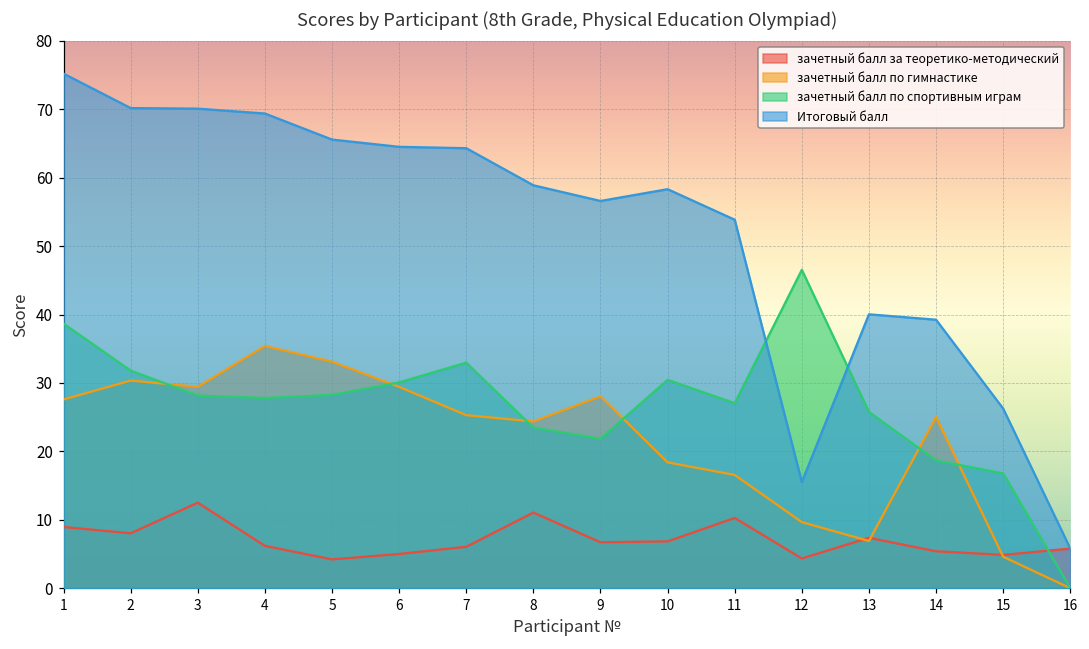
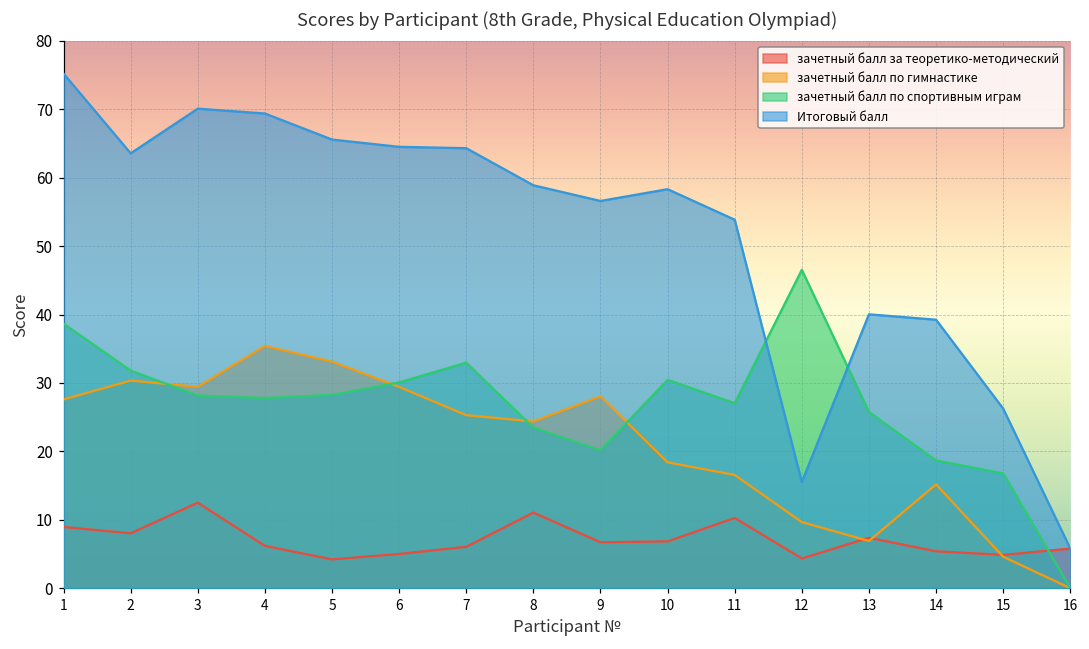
Итоговый балл, 2: 70 -> 64
зачетный балл по спортивным играм, 9: 22 -> 20
зачетный балл по гимнастике, 14: 25 -> 15
